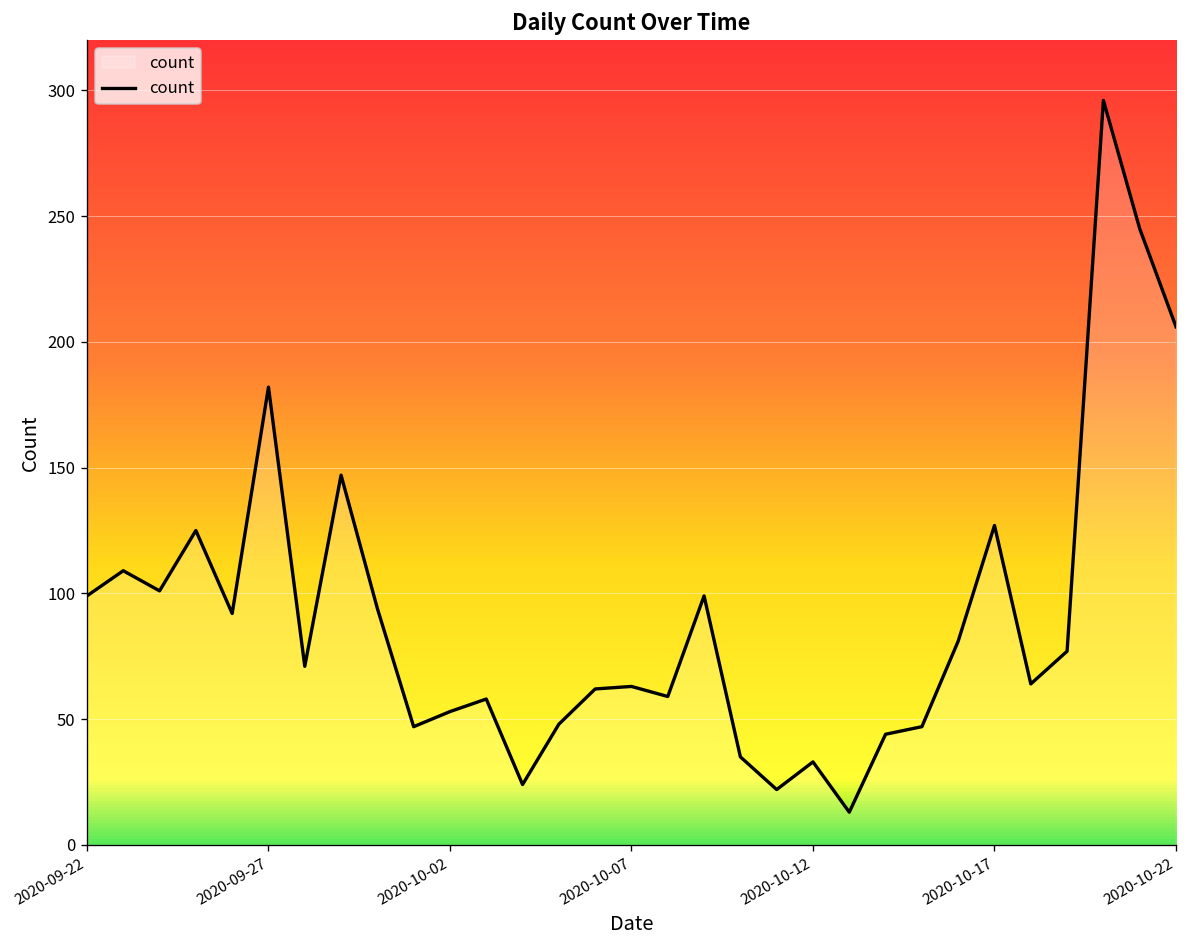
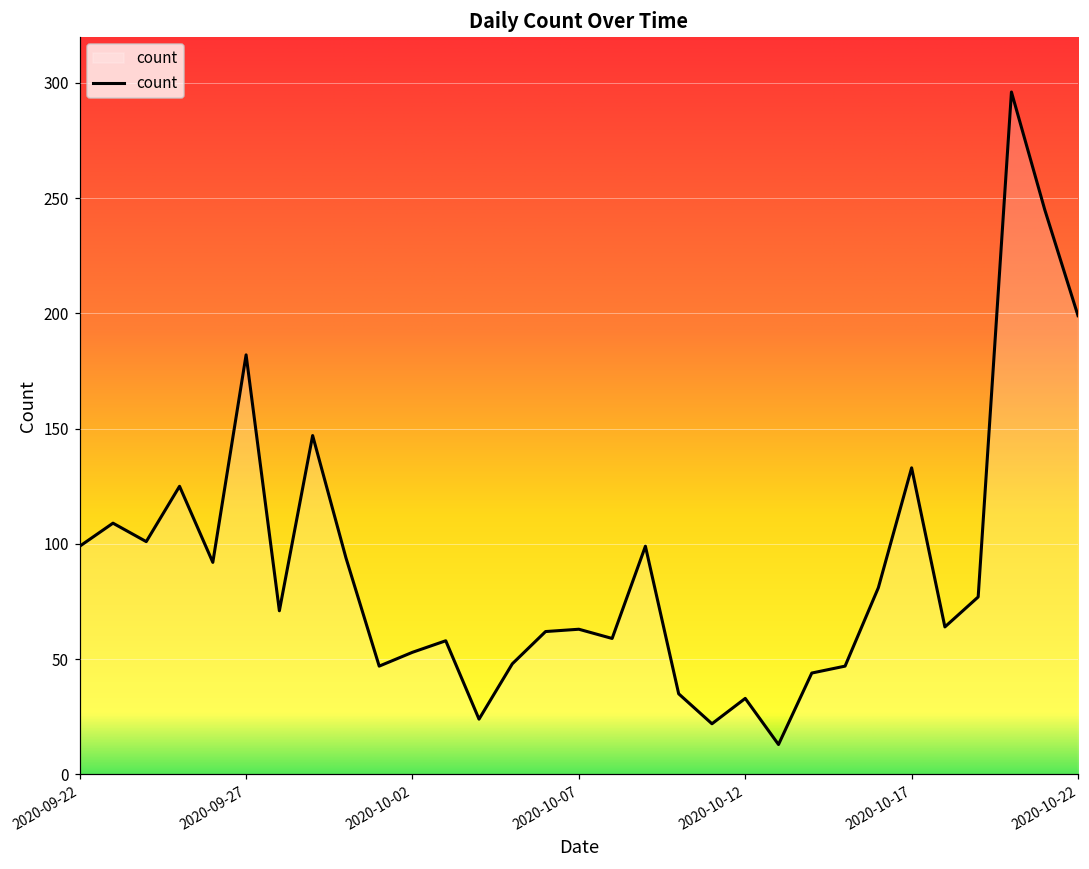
2020-10-17: 127 -> 133
2020-10-22: 206 -> 199
